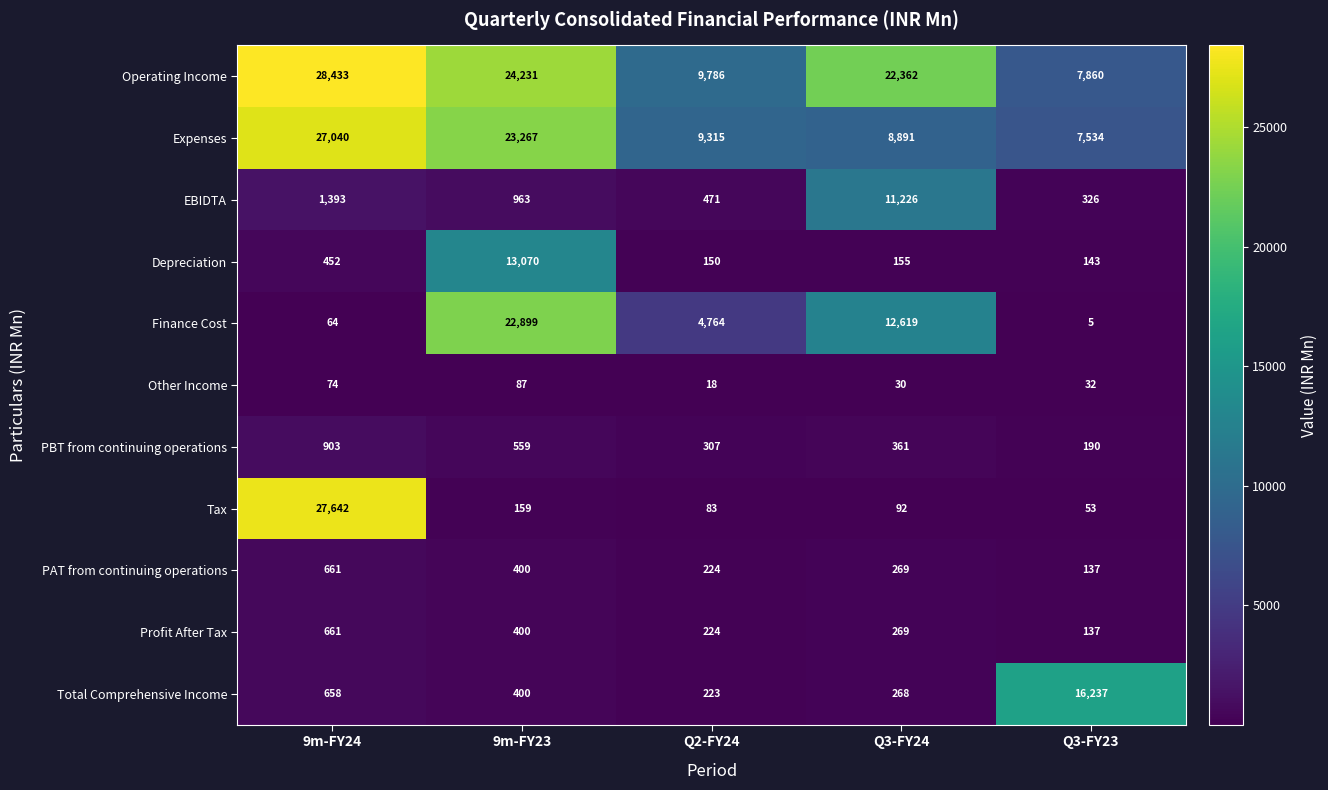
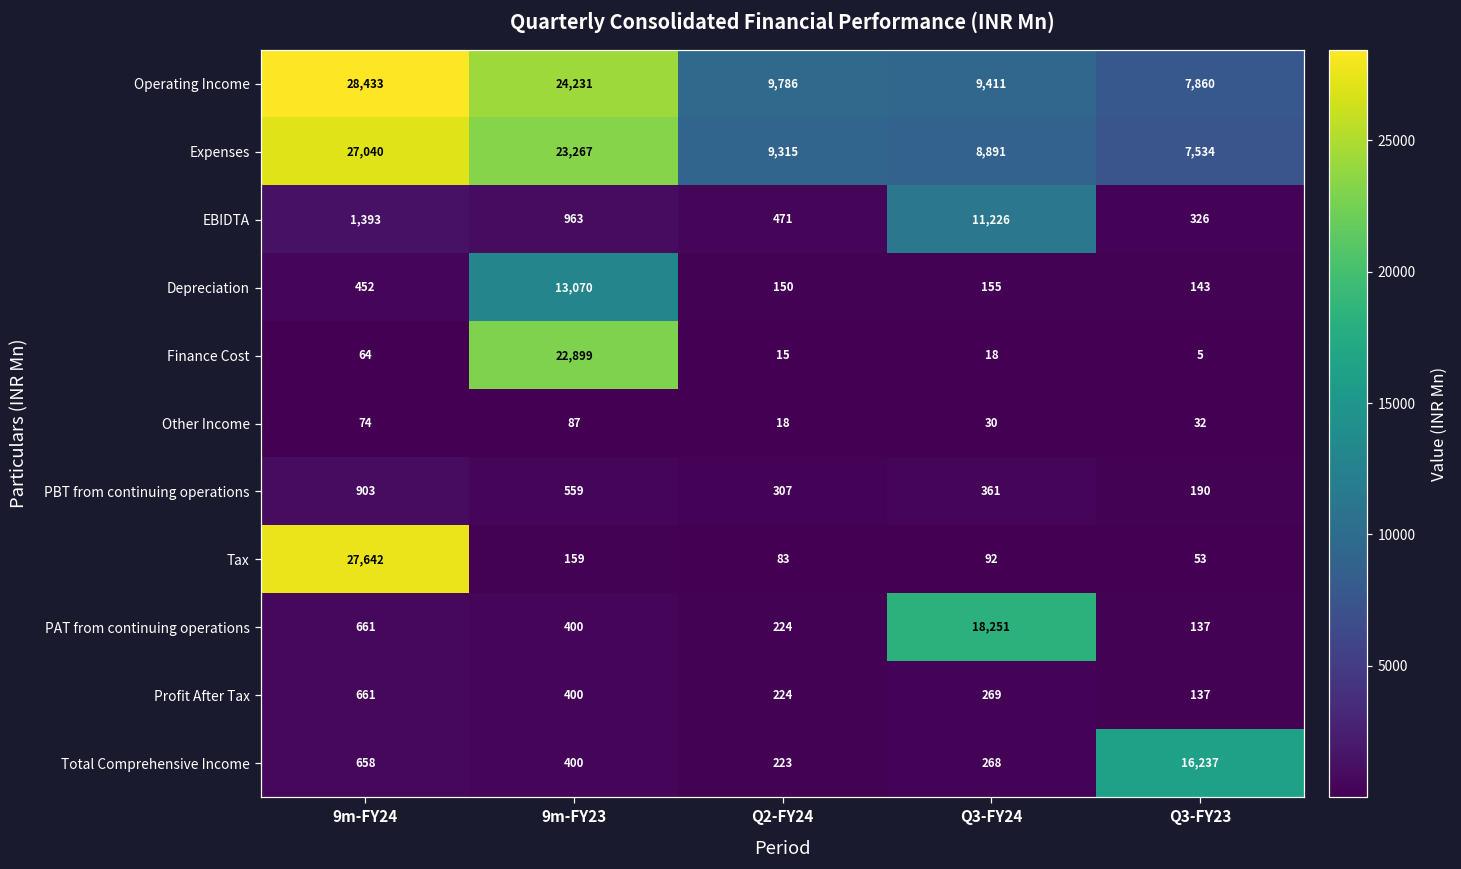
Operating Income, Q3-FY24: 22,362 -> 9,411
Finance Cost, Q2-FY24: 4,764 -> 15
Finance Cost, Q3-FY24: 12,619 -> 18
PAT from continuing operations, Q3-FY24: 269 -> 18,251
